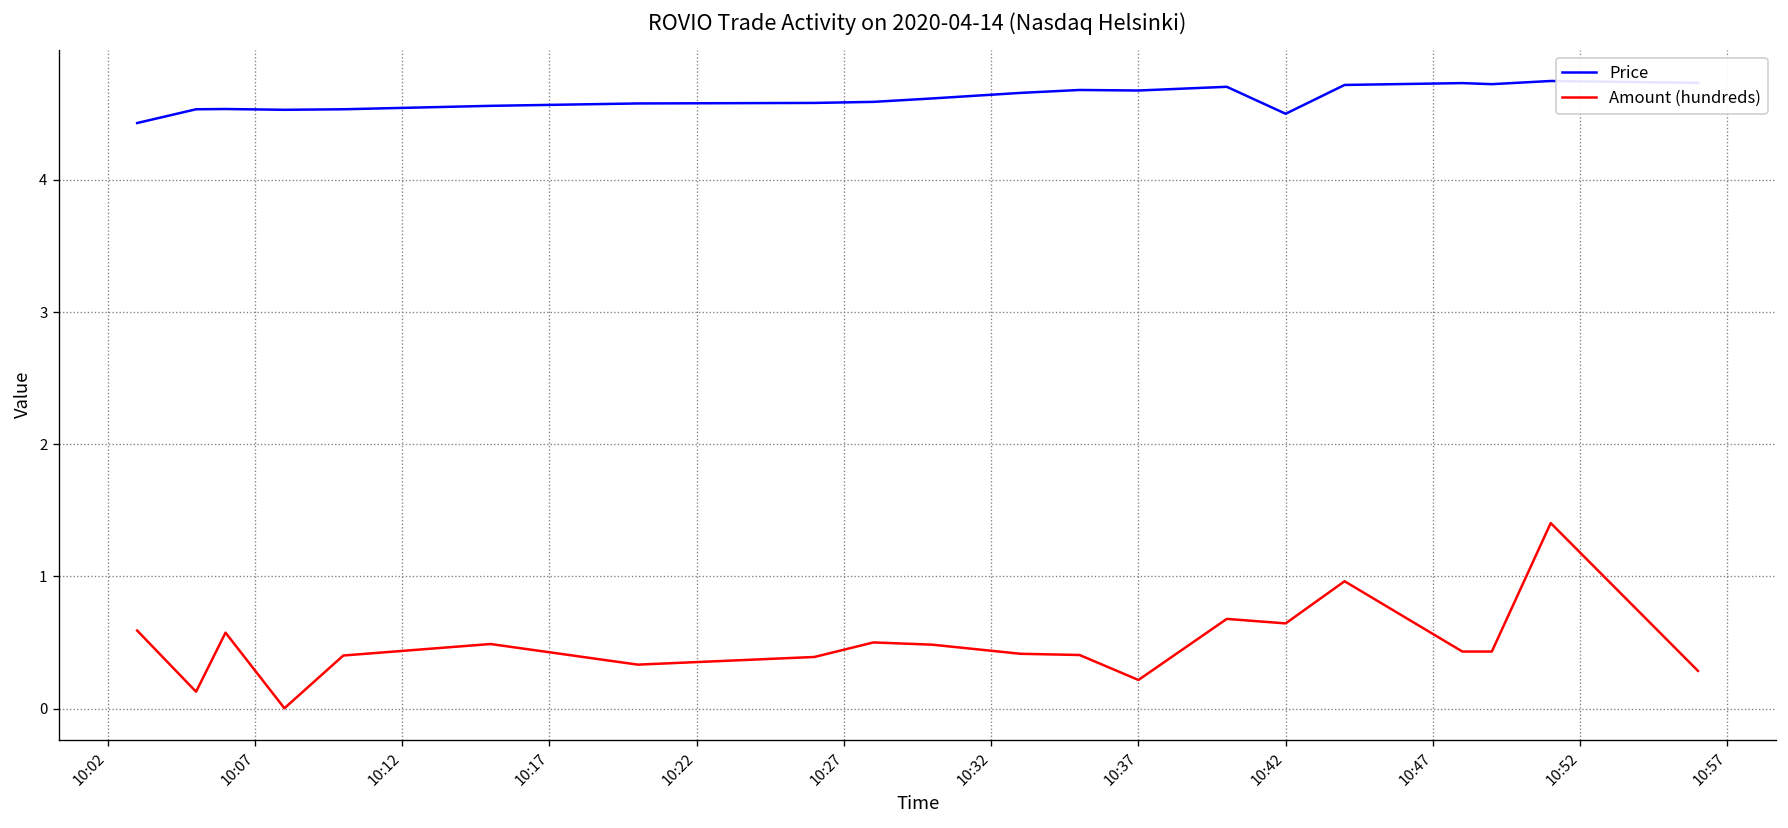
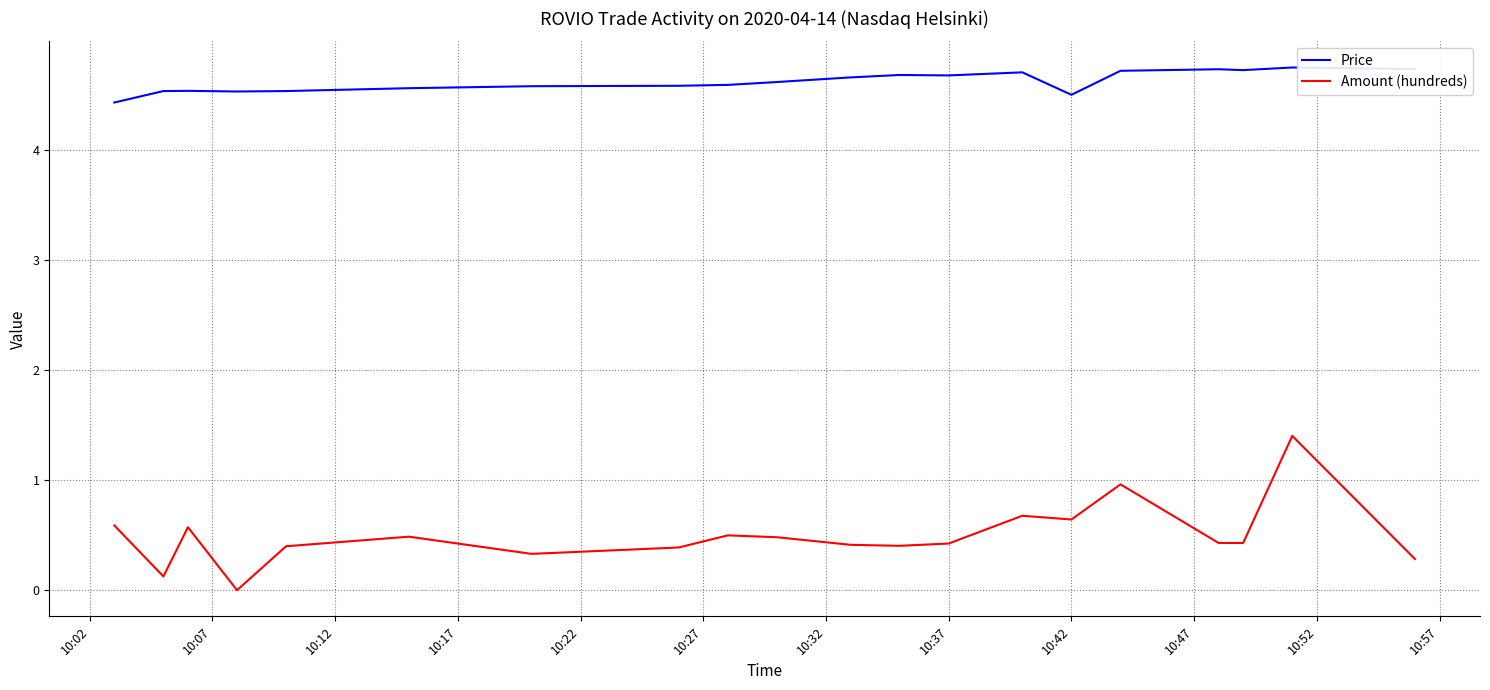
Amount (hundreds), 10:37: 0.22 -> 0.43
